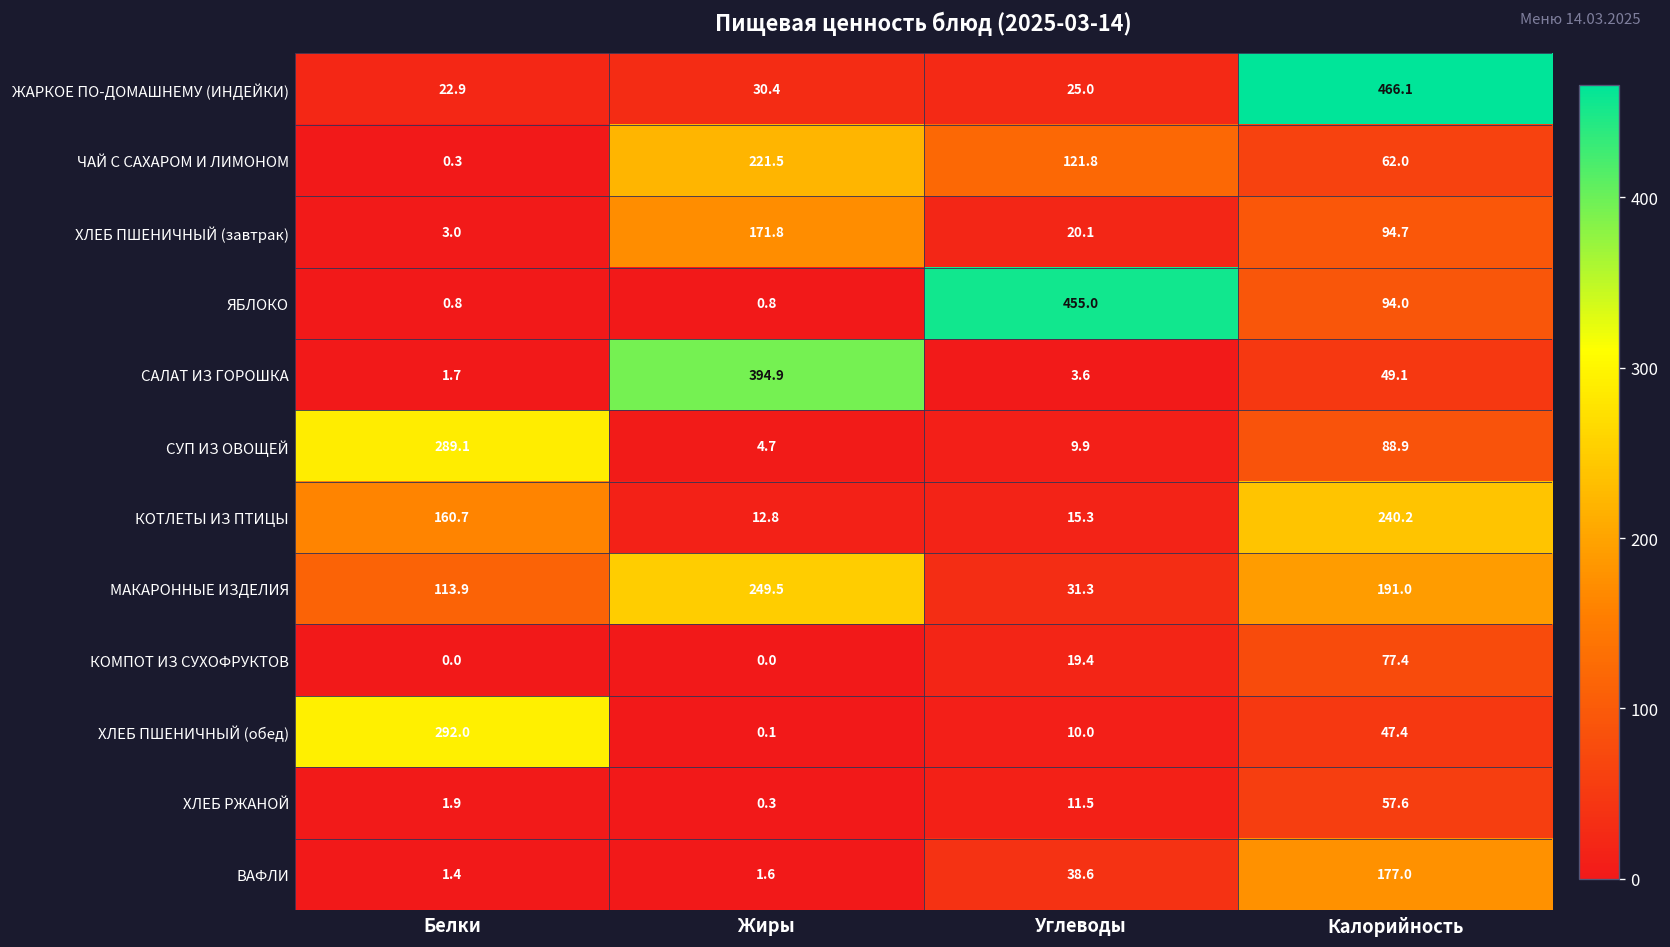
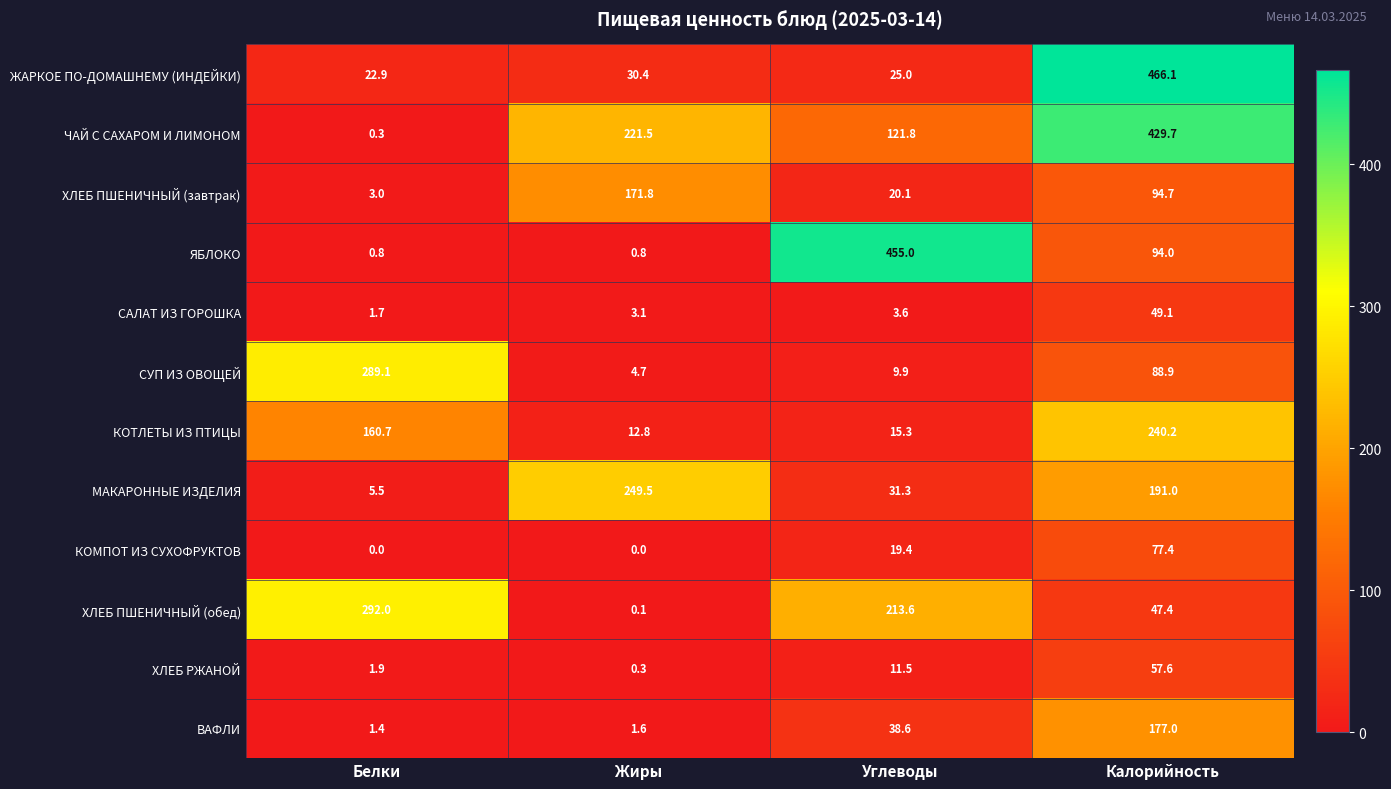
ЧАЙ С САХАРОМ И ЛИМОНОМ, Калорийность: 62.0 -> 429.7
САЛАТ ИЗ ГОРОШКА, Жиры: 394.9 -> 3.1
МАКАРОННЫЕ ИЗДЕЛИЯ, Белки: 113.9 -> 5.5
ХЛЕБ ПШЕНИЧНЫЙ (обед), Углеводы: 10.0 -> 213.6
